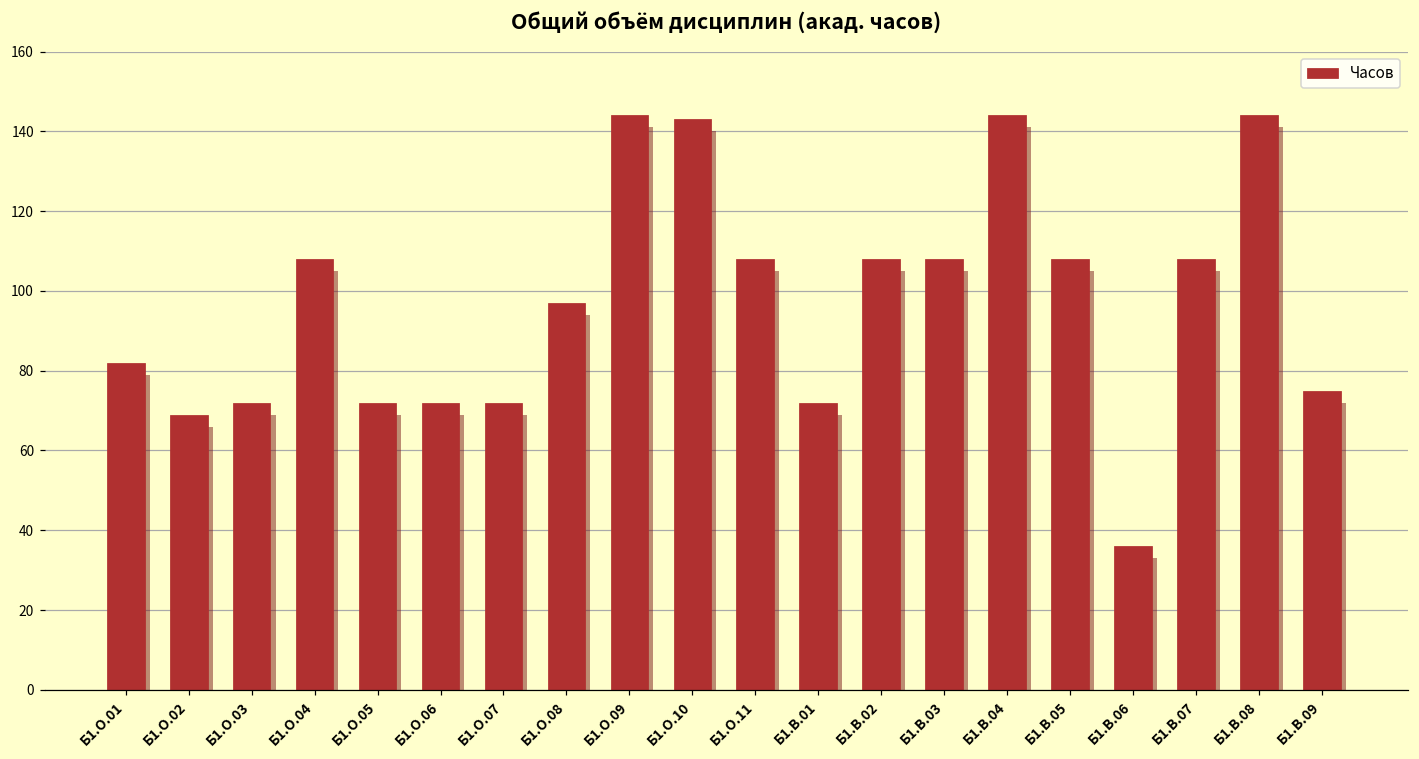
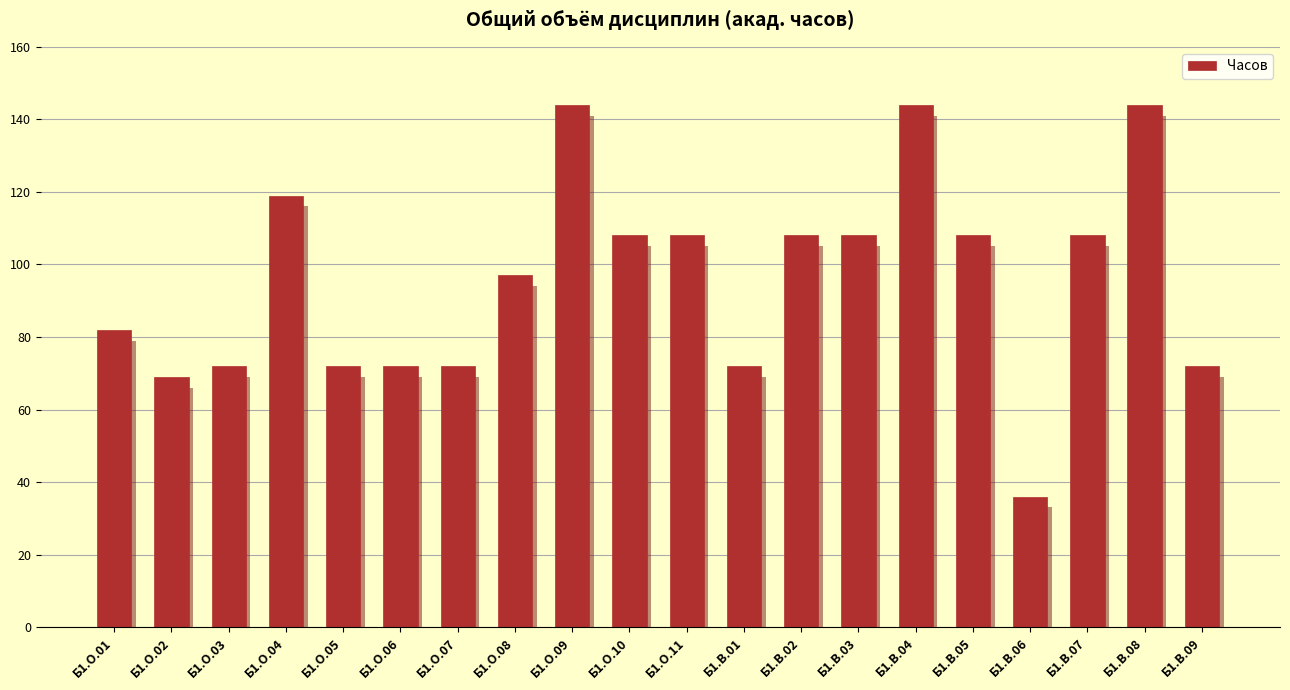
Б1.О.04: 108 -> 119
Б1.О.10: 143 -> 108
Б1.В.09: 75 -> 72
